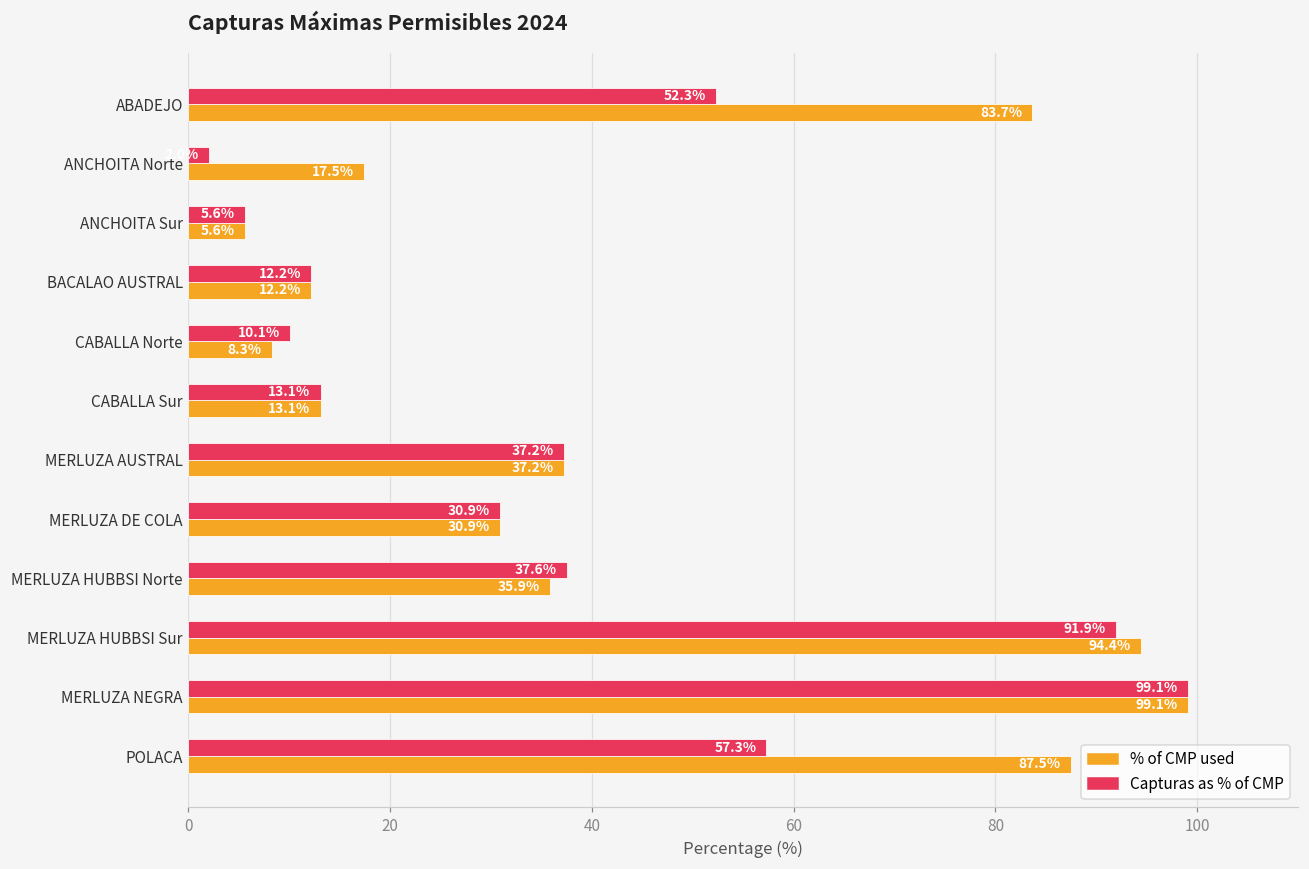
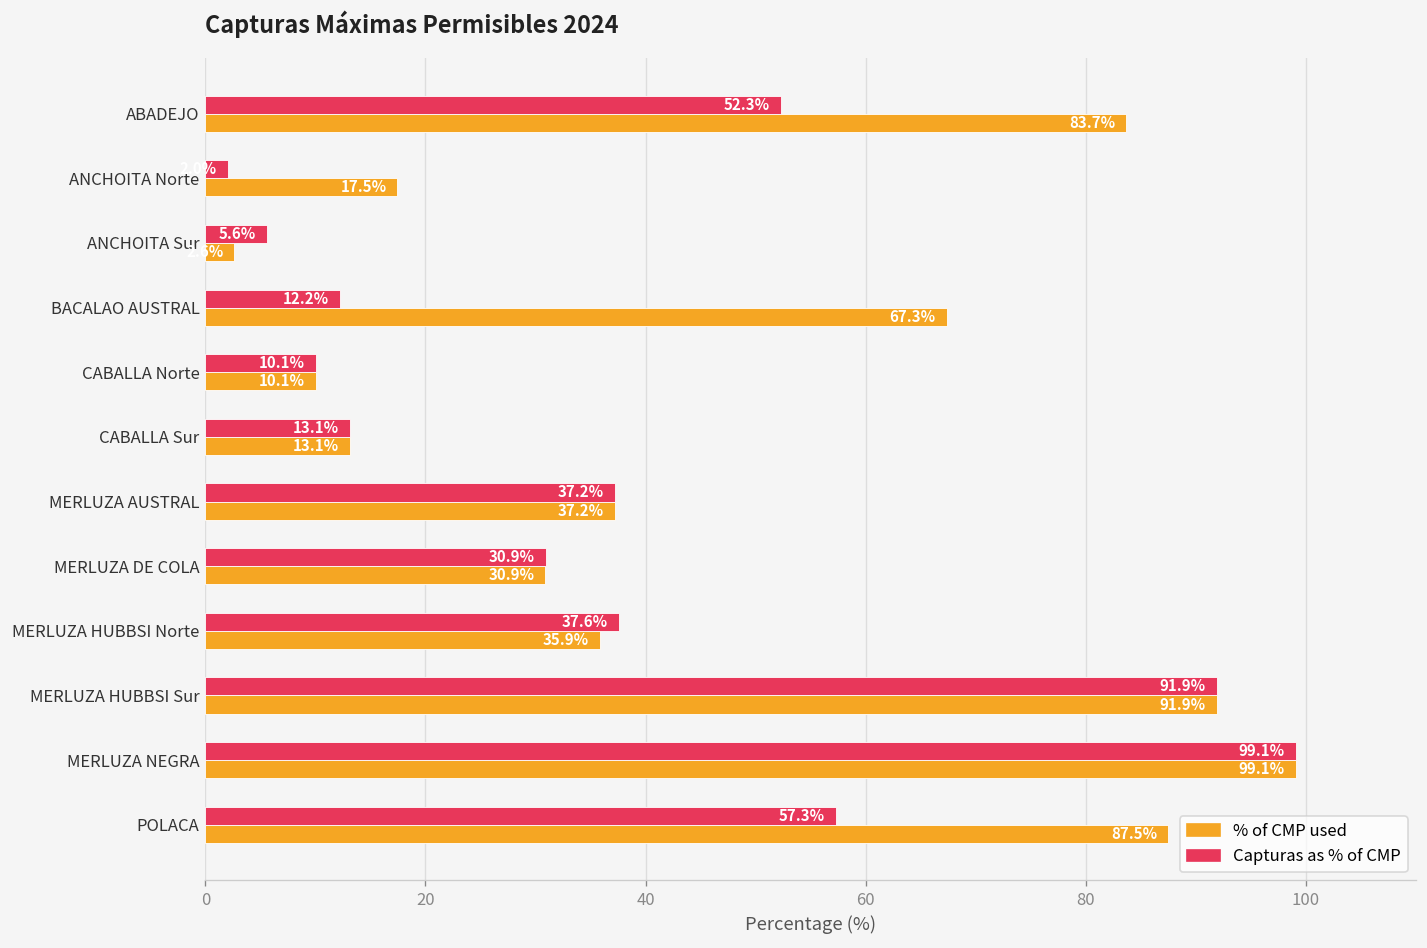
% of CMP used, ANCHOITA Sur: 5.6% -> 2.6%
% of CMP used, BACALAO AUSTRAL: 12.2% -> 67.3%
% of CMP used, CABALLA Norte: 8.3% -> 10.1%
% of CMP used, MERLUZA HUBBSI Sur: 94.4% -> 91.9%
